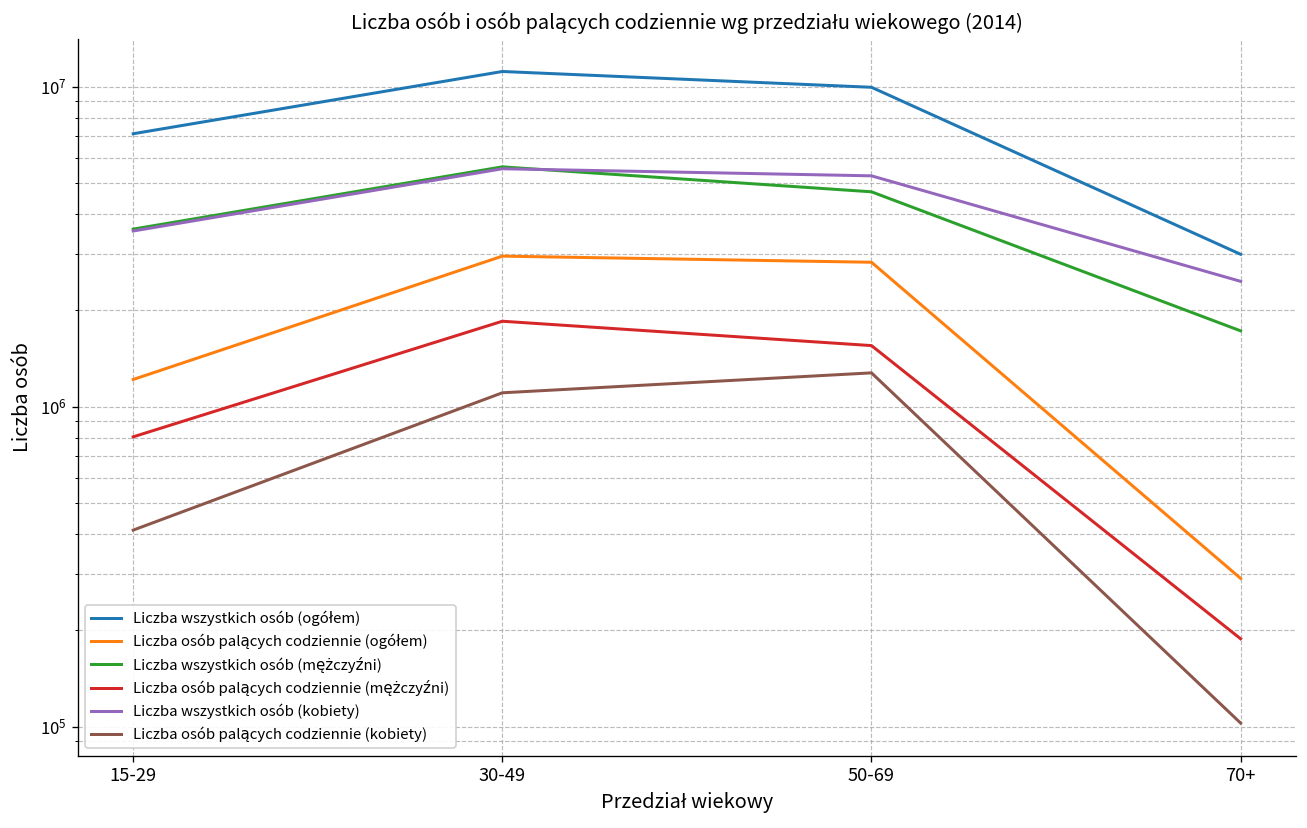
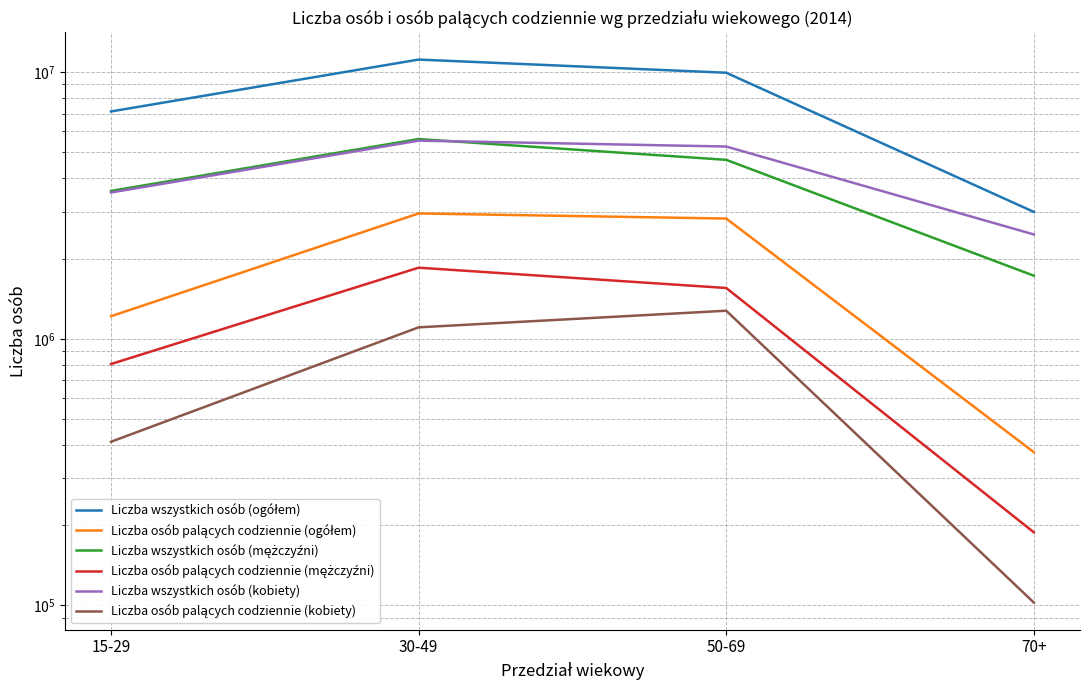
Liczba osób palących codziennie (ogółem), 70+: 290000 -> 380000
